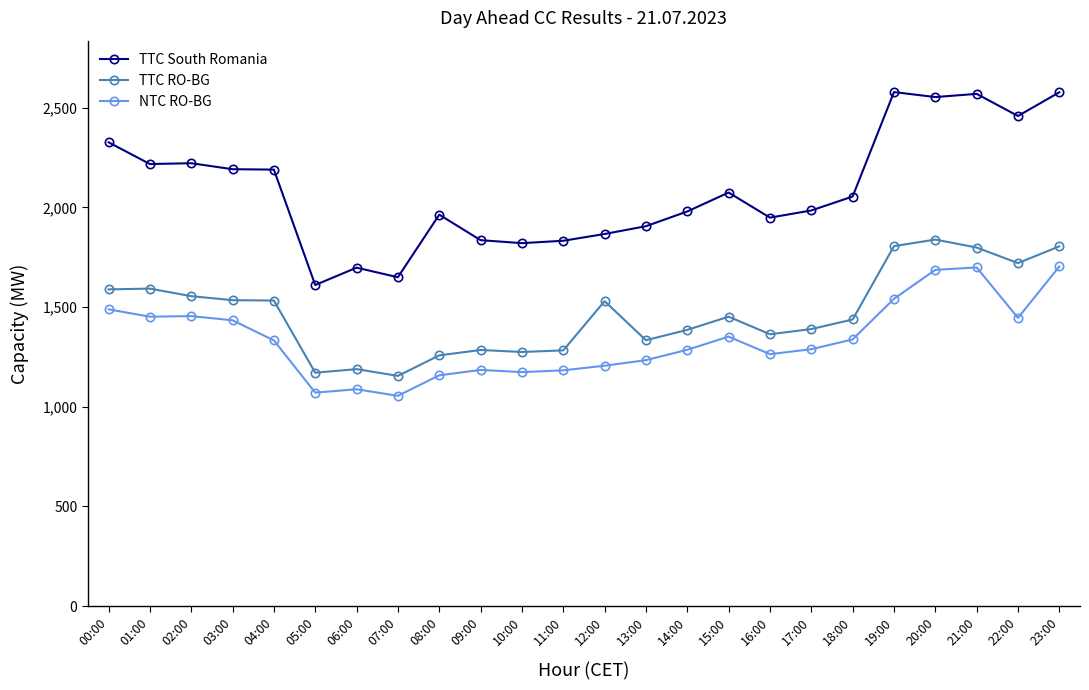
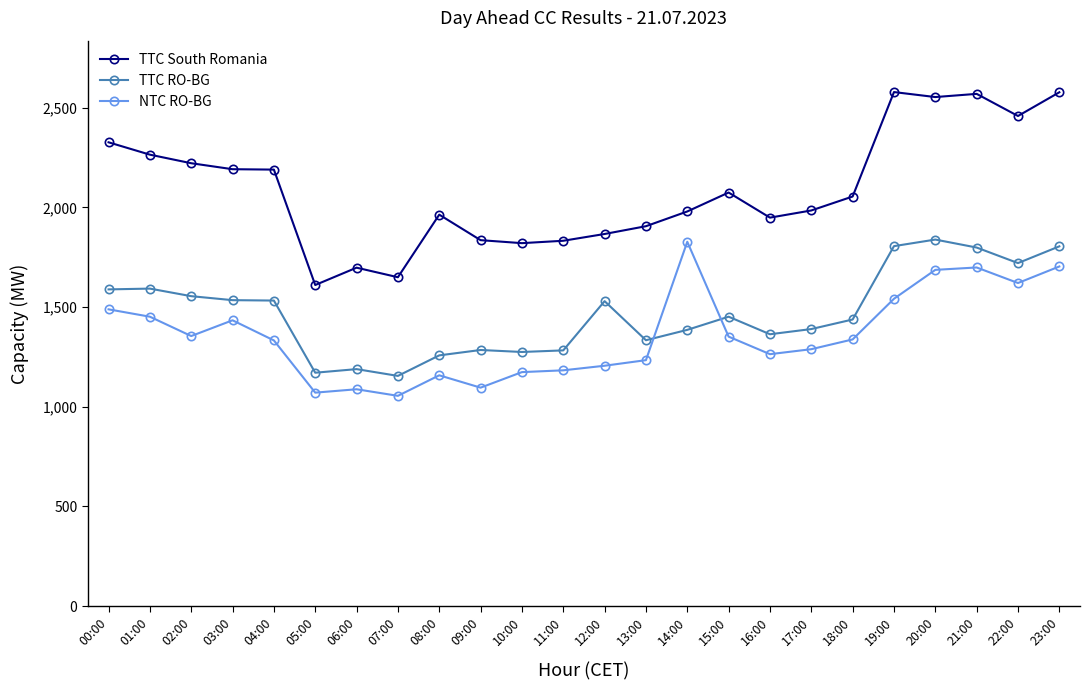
TTC South Romania, 01:00: 2,220 -> 2,270
NTC RO-BG, 02:00: 1,460 -> 1,360
NTC RO-BG, 09:00: 1,190 -> 1,100
NTC RO-BG, 14:00: 1,290 -> 1,830
NTC RO-BG, 22:00: 1,450 -> 1,620
